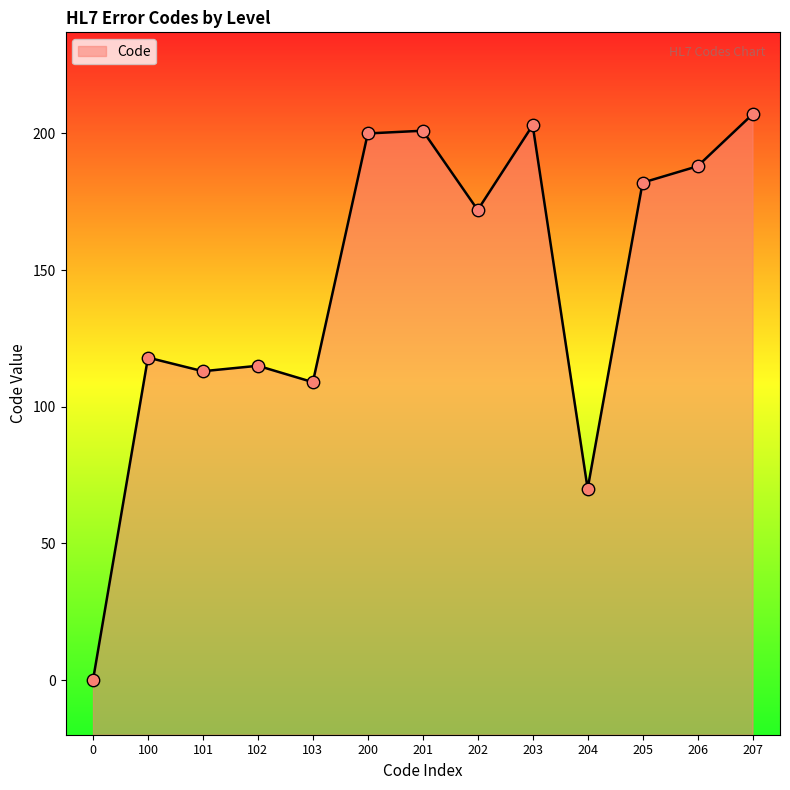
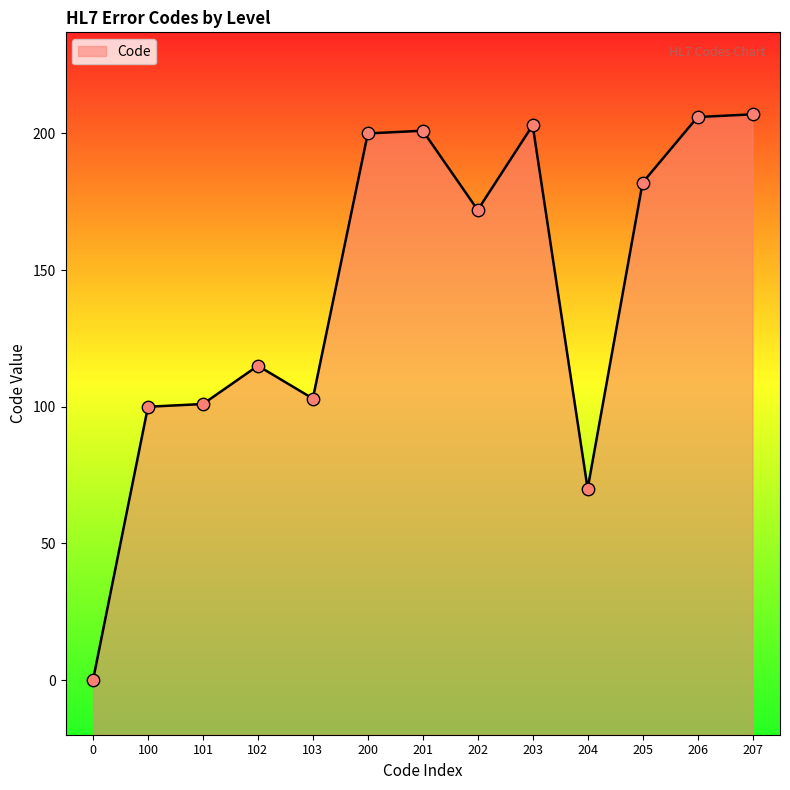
100: 118 -> 100
101: 113 -> 101
103: 109 -> 103
206: 188 -> 206
